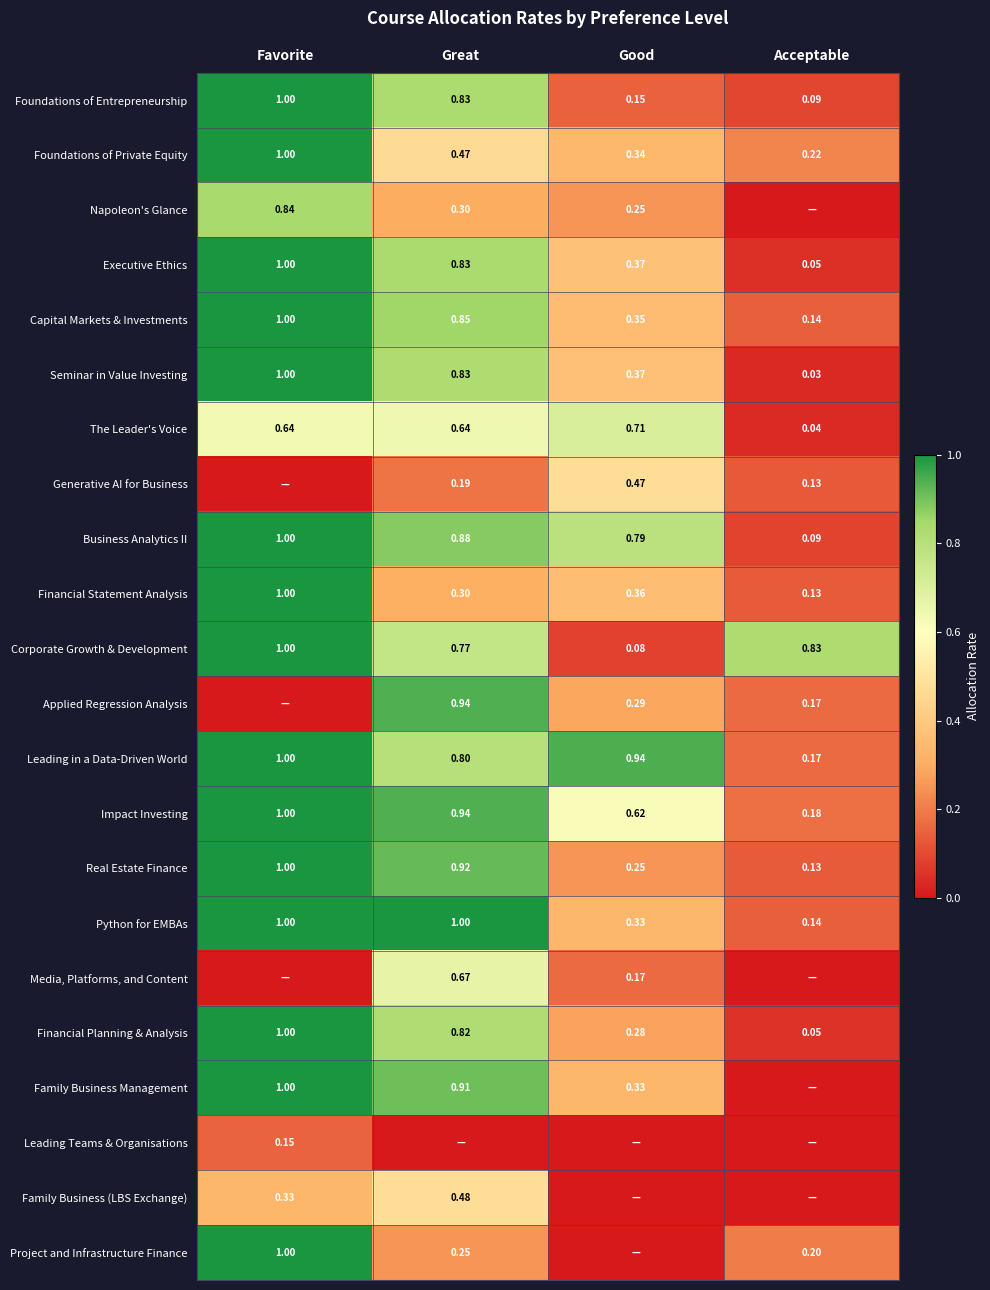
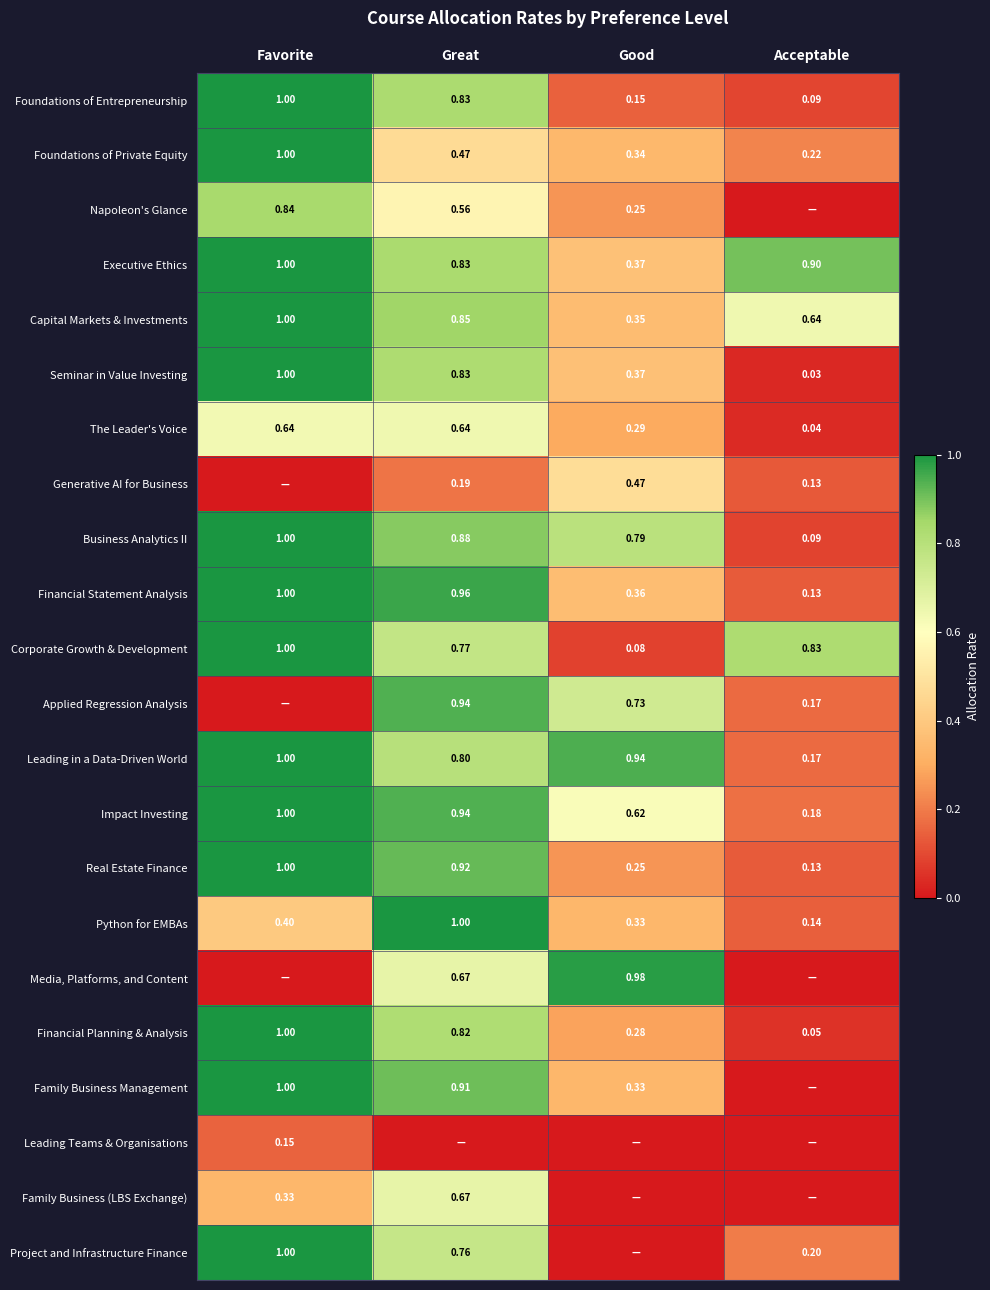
Napoleon's Glance, Great: 0.30 -> 0.56
Executive Ethics, Acceptable: 0.05 -> 0.90
Capital Markets & Investments, Acceptable: 0.14 -> 0.64
The Leader's Voice, Good: 0.71 -> 0.29
Financial Statement Analysis, Great: 0.30 -> 0.96
Applied Regression Analysis, Good: 0.29 -> 0.73
Python for EMBAs, Favorite: 1.00 -> 0.40
Media, Platforms, and Content, Good: 0.17 -> 0.98
Family Business (LBS Exchange), Great: 0.48 -> 0.67
Project and Infrastructure Finance, Great: 0.25 -> 0.76
